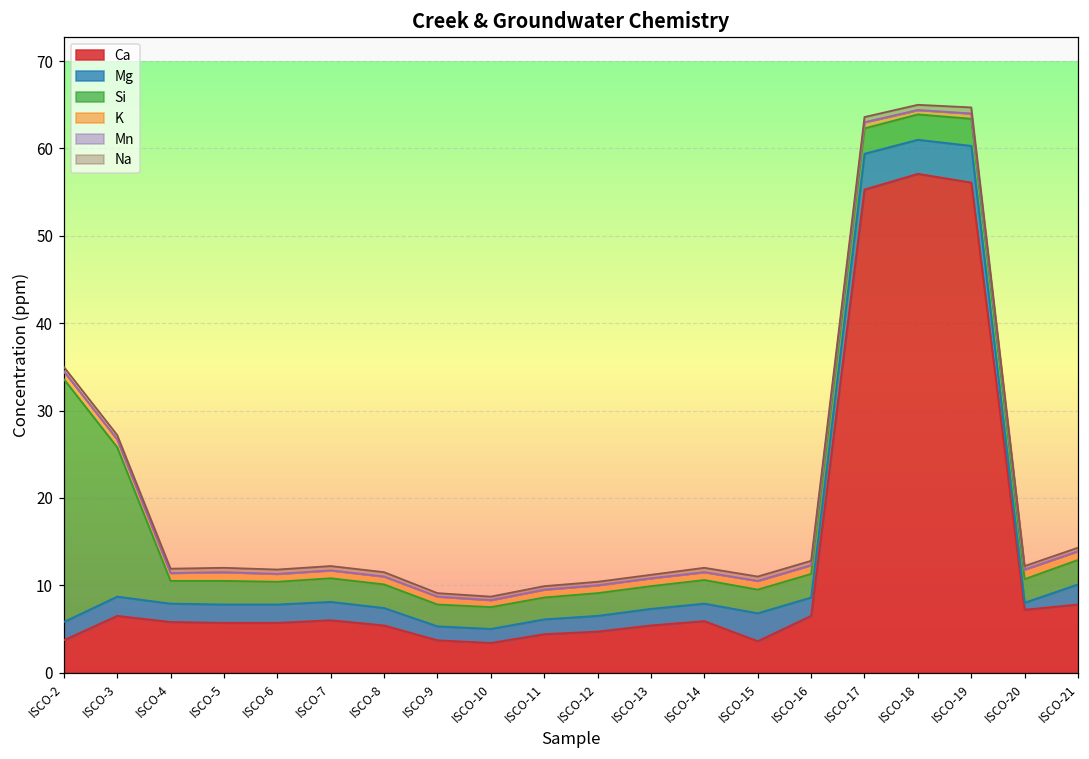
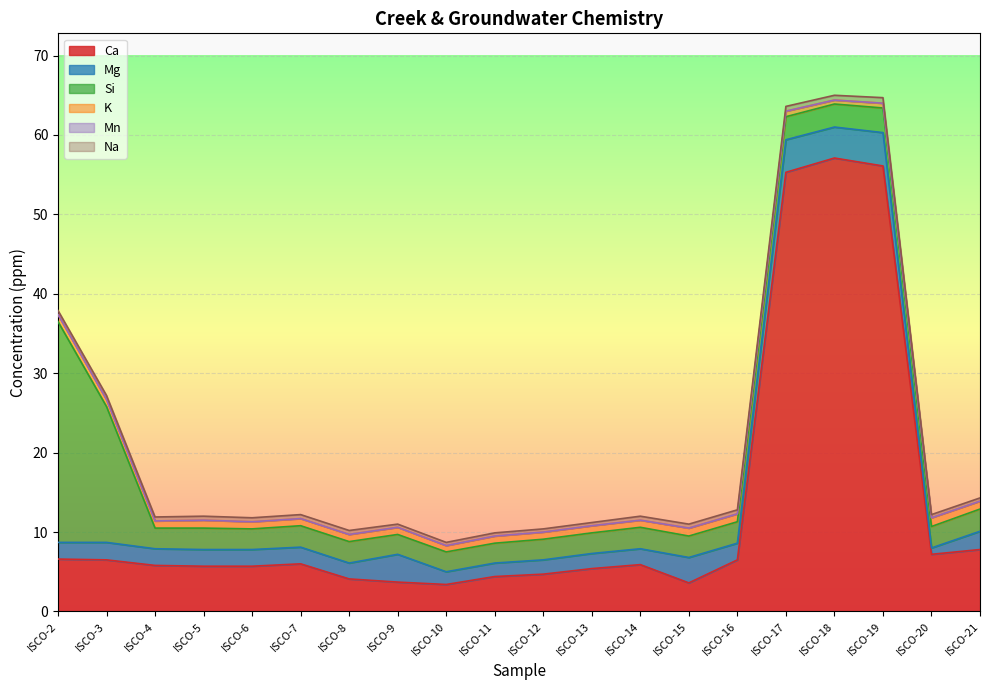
Ca, ISCO-2: 4 -> 7
Ca, ISCO-8: 5 -> 4
Mg, ISCO-9: 2 -> 4
